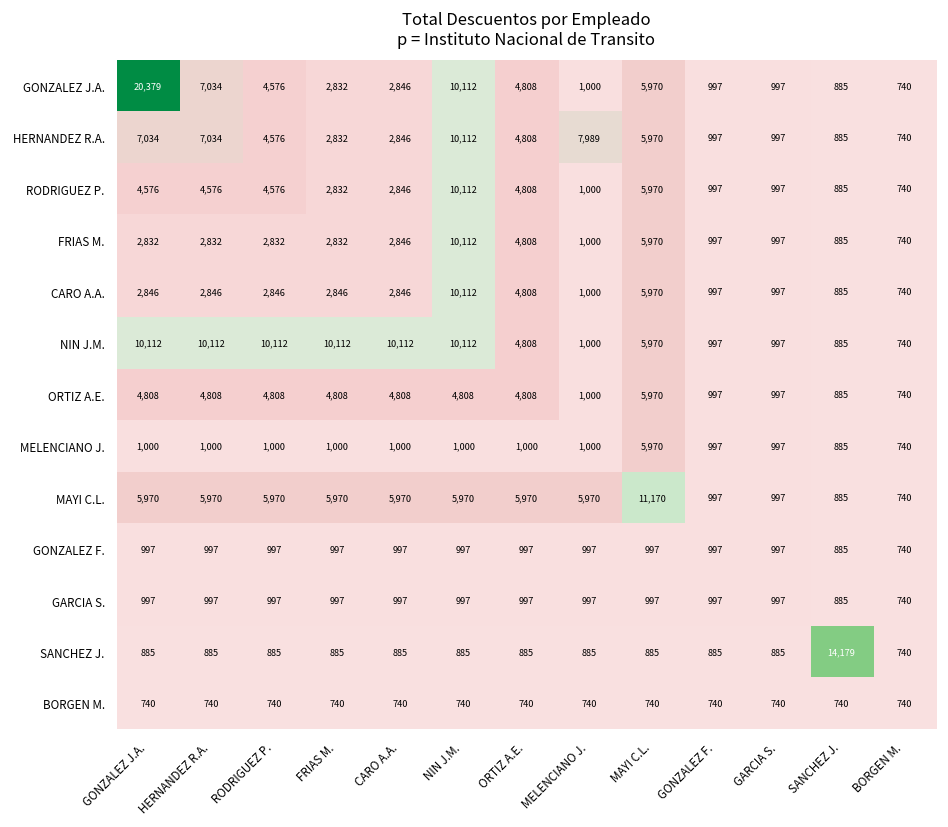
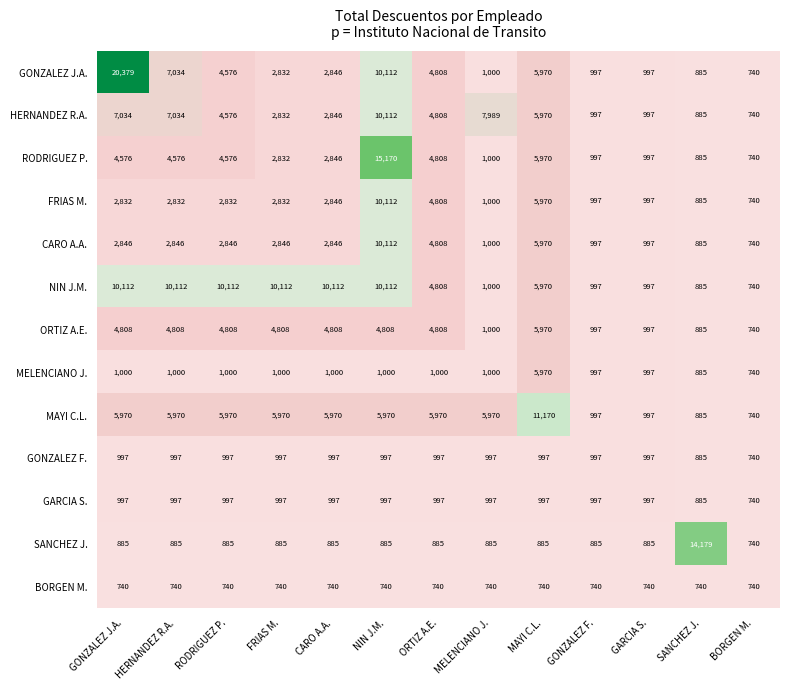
RODRIGUEZ P., NIN J.M.: 10,112 -> 15,170
